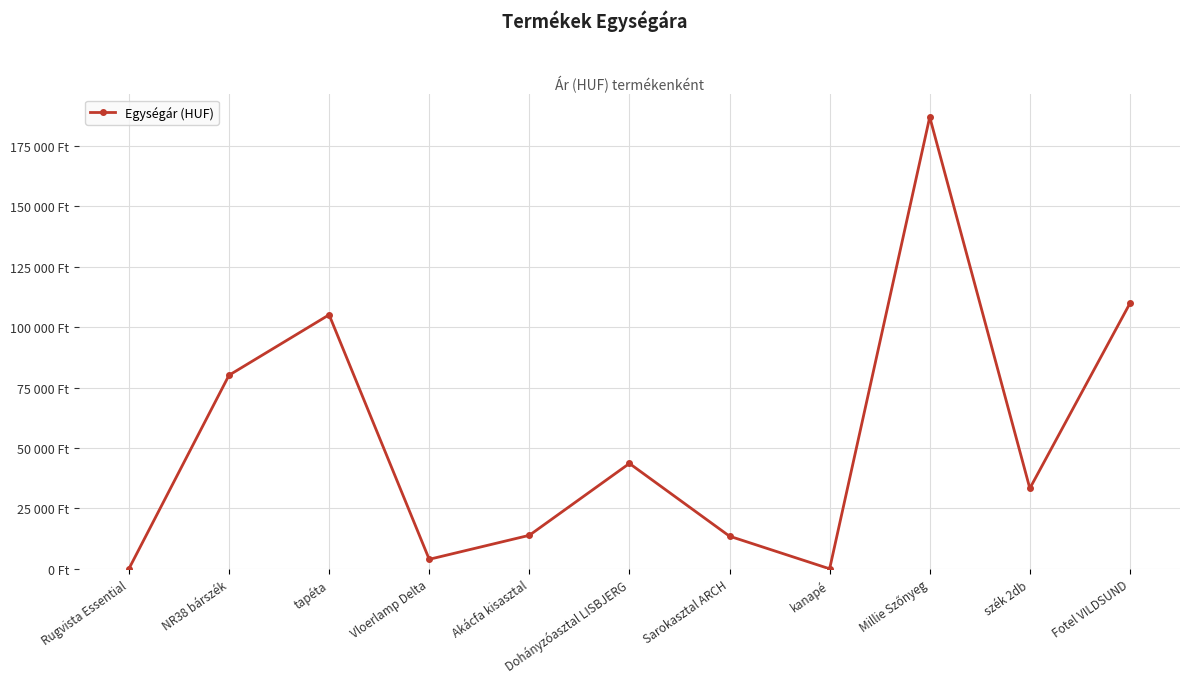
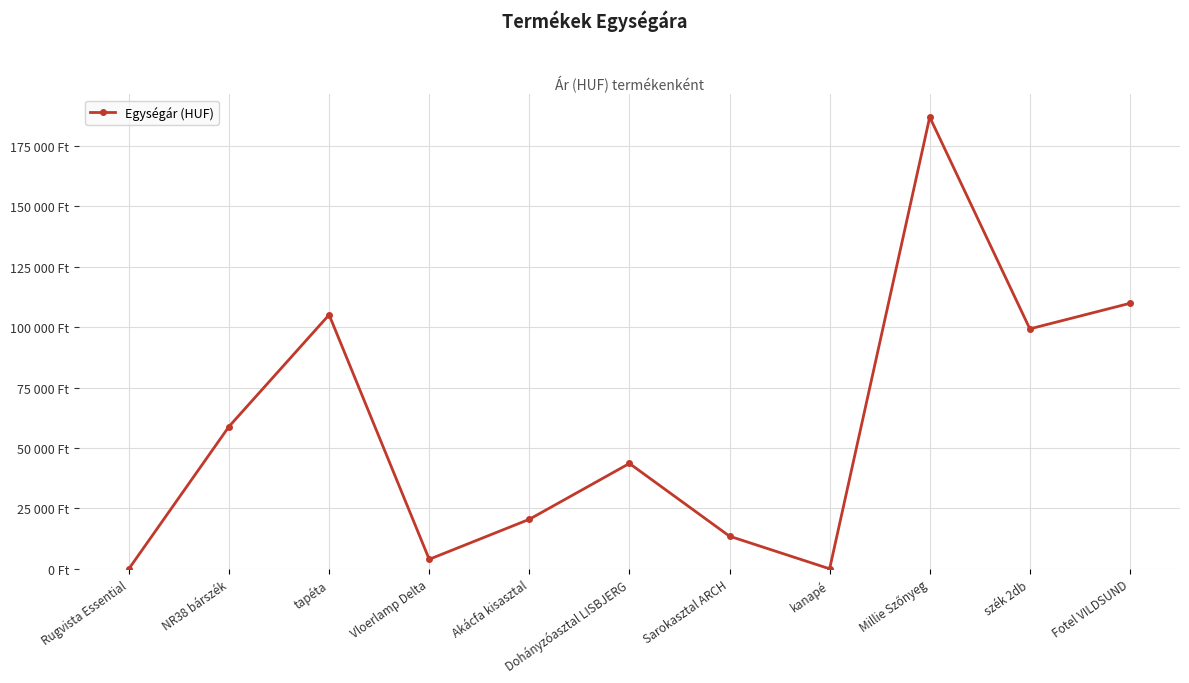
NR38 bárszék: 80000 Ft -> 59000 Ft
Akácfa kisasztal: 14000 Ft -> 20000 Ft
szék 2db: 33000 Ft -> 99000 Ft
